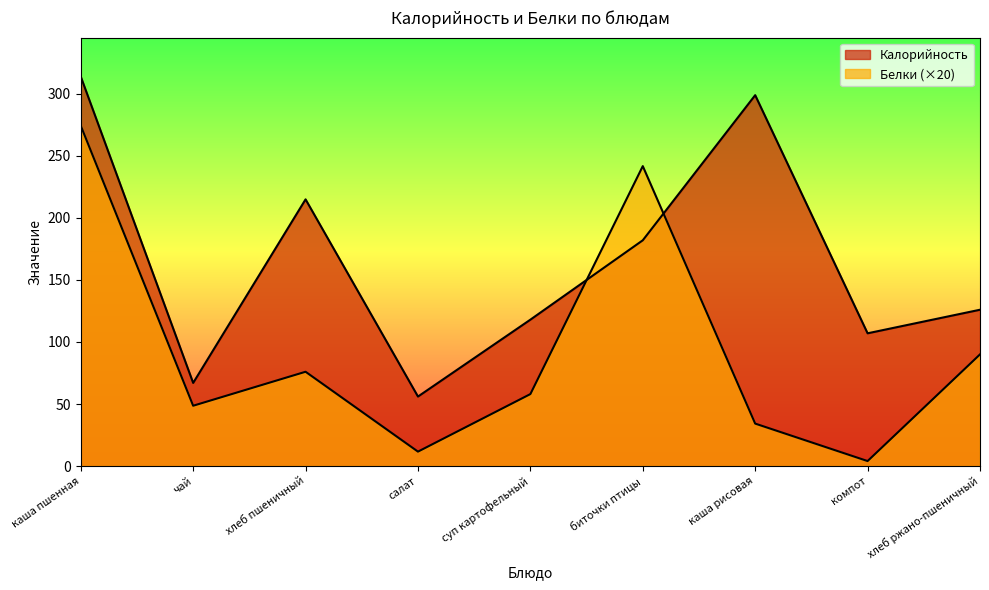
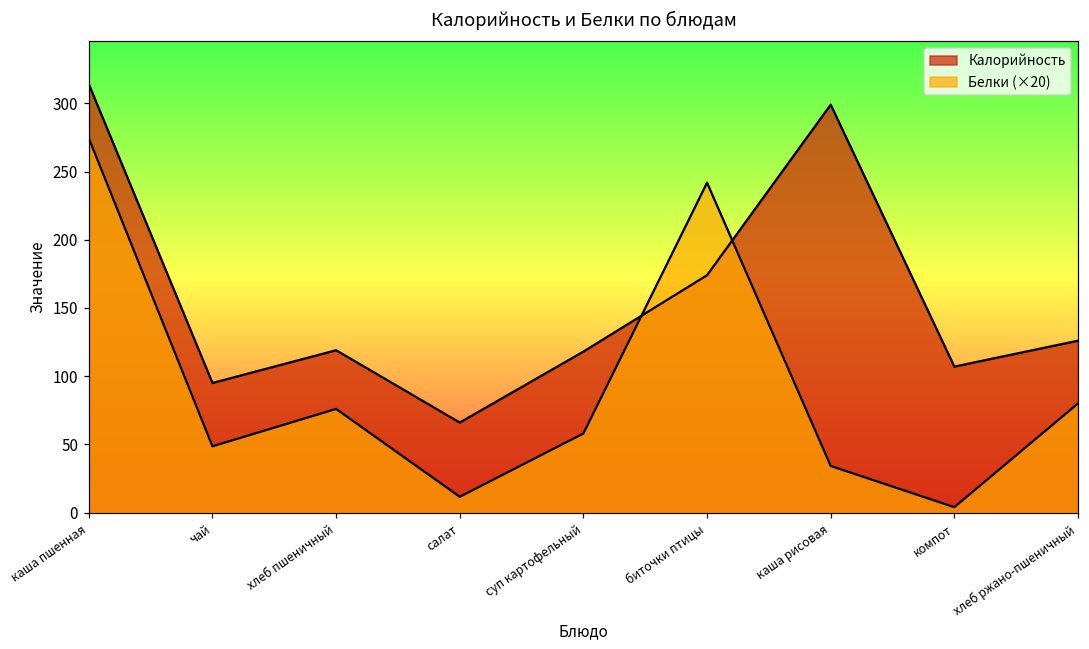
Калорийность, чай: 67 -> 95
Калорийность, хлеб пшеничный: 215 -> 119
Калорийность, салат: 56 -> 66
Калорийность, биточки птицы: 182 -> 174
Белки (×20), хлеб ржано-пшеничный: 90 -> 80
